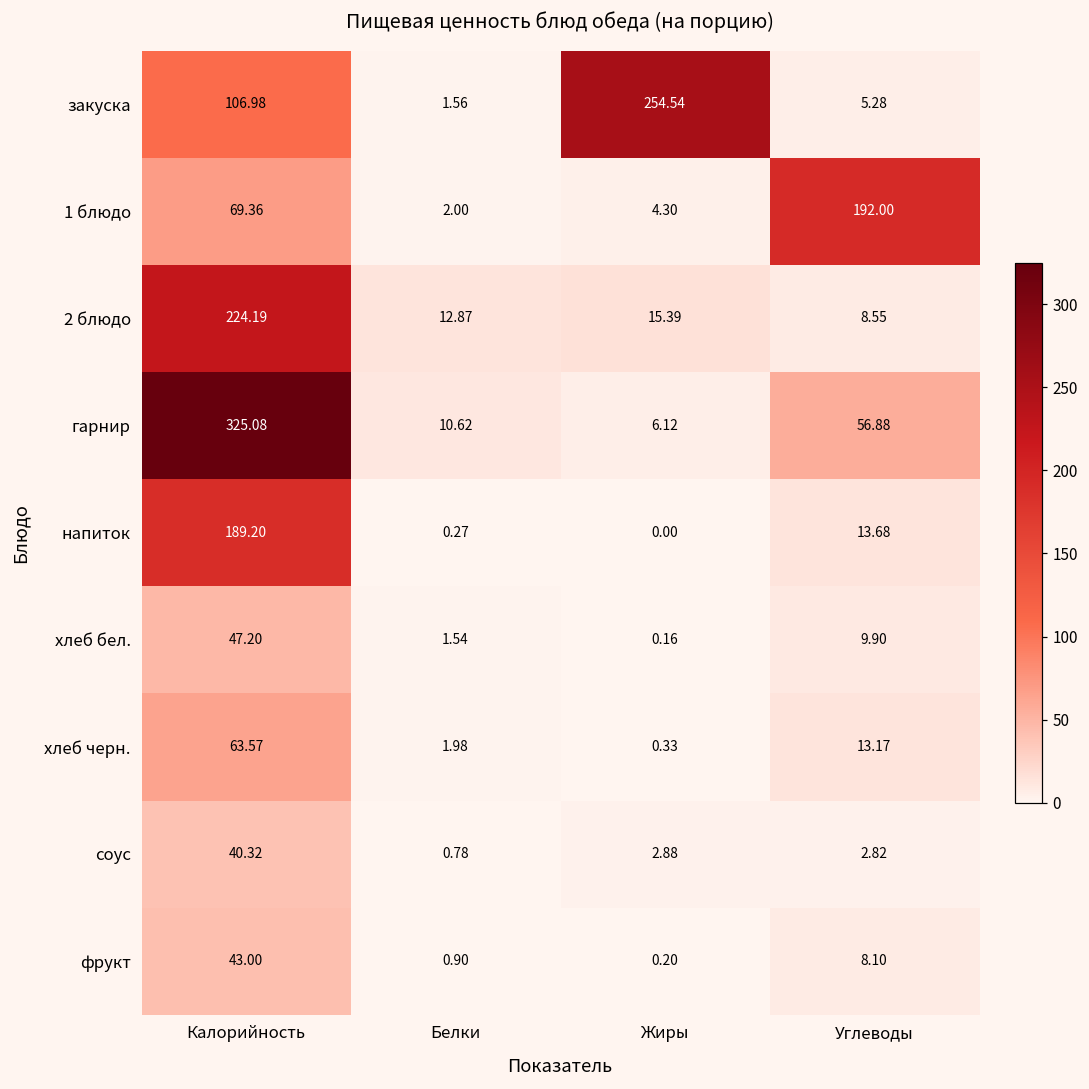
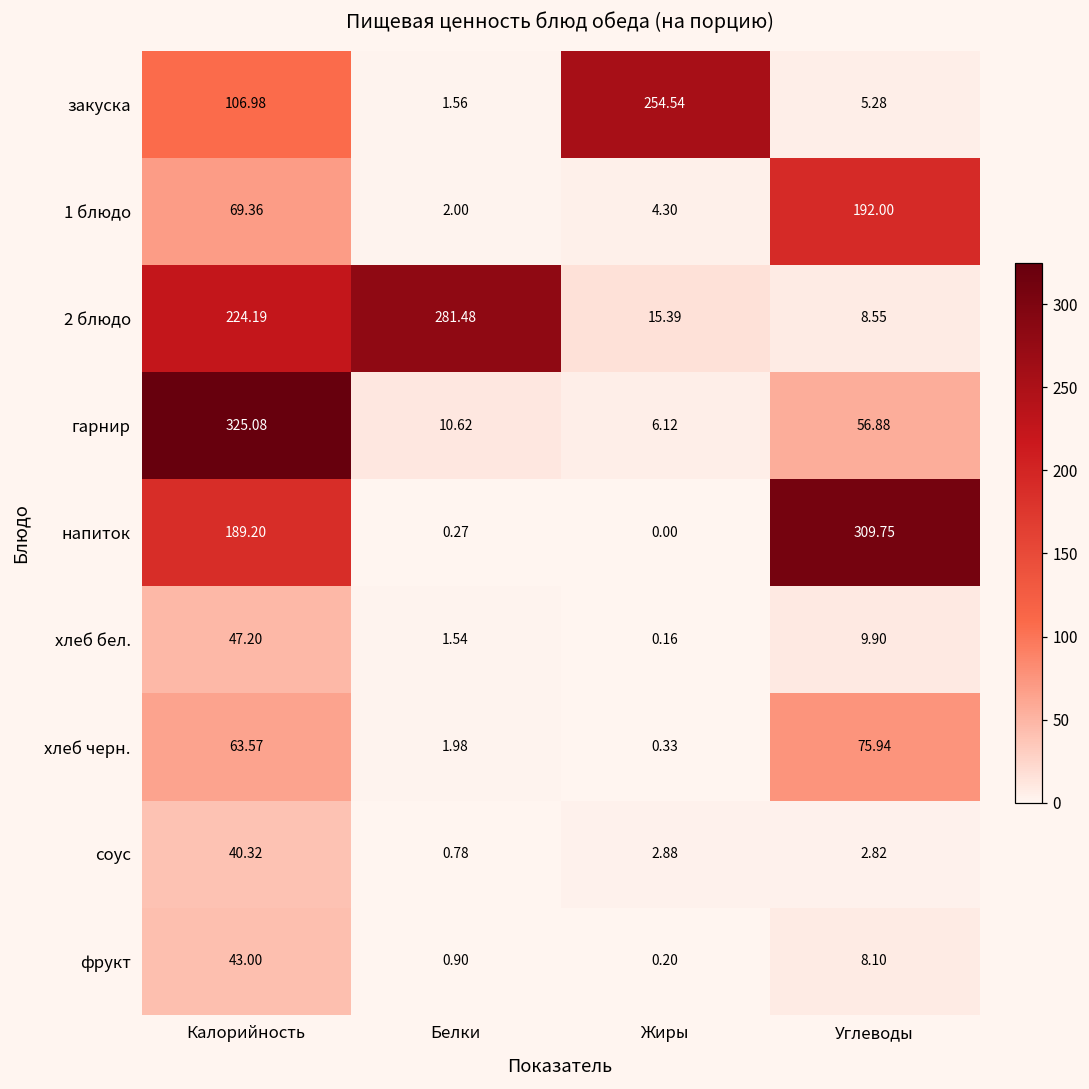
2 блюдо, Белки: 12.87 -> 281.48
напиток, Углеводы: 13.68 -> 309.75
хлеб черн., Углеводы: 13.17 -> 75.94
